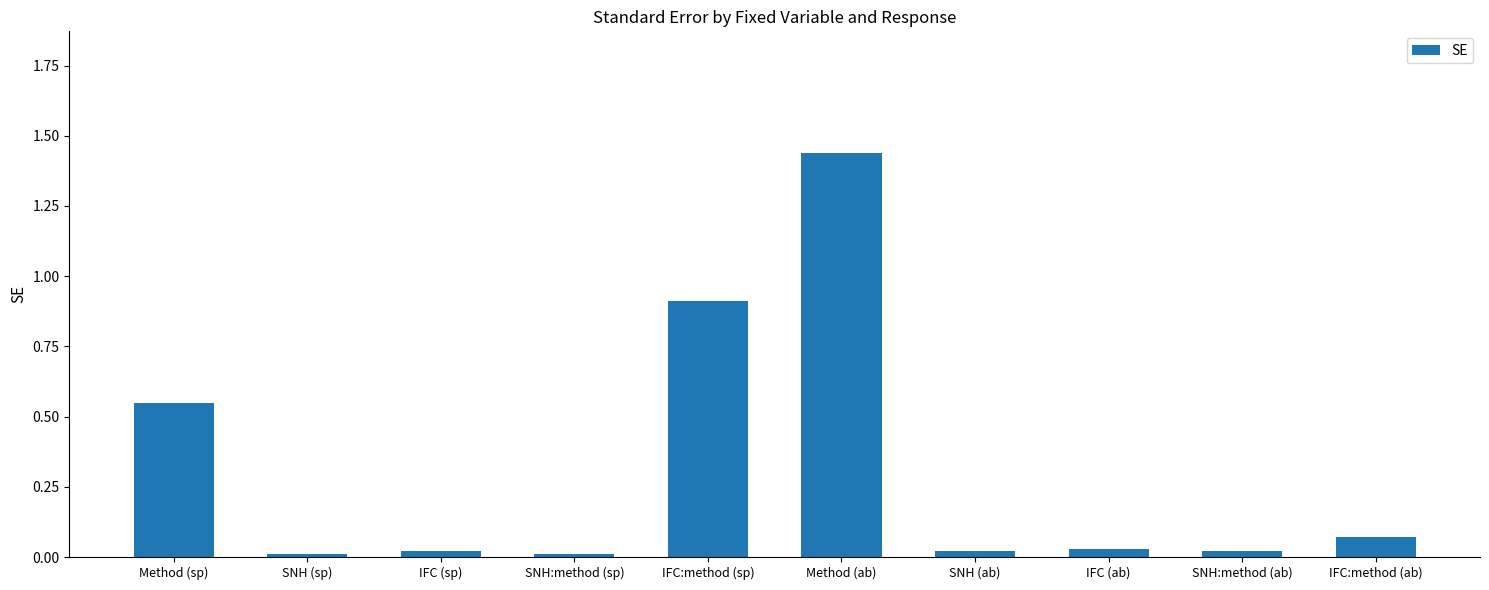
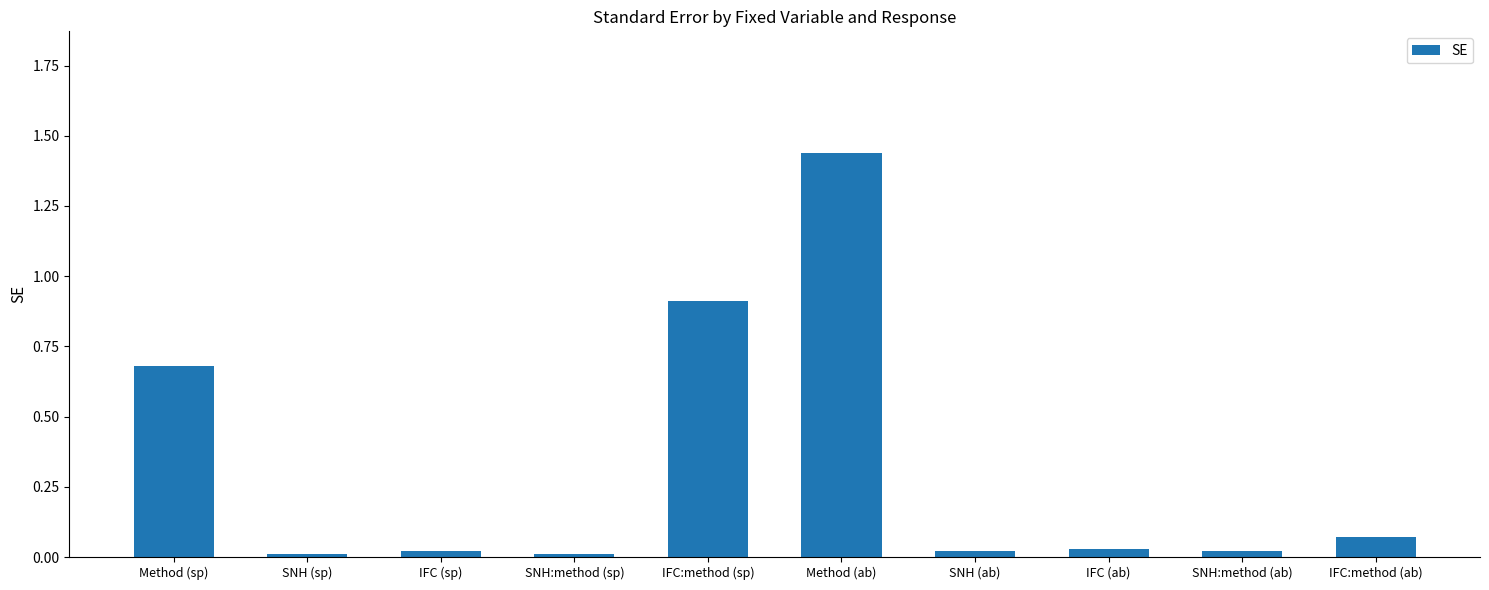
Method (sp): 0.55 -> 0.68
